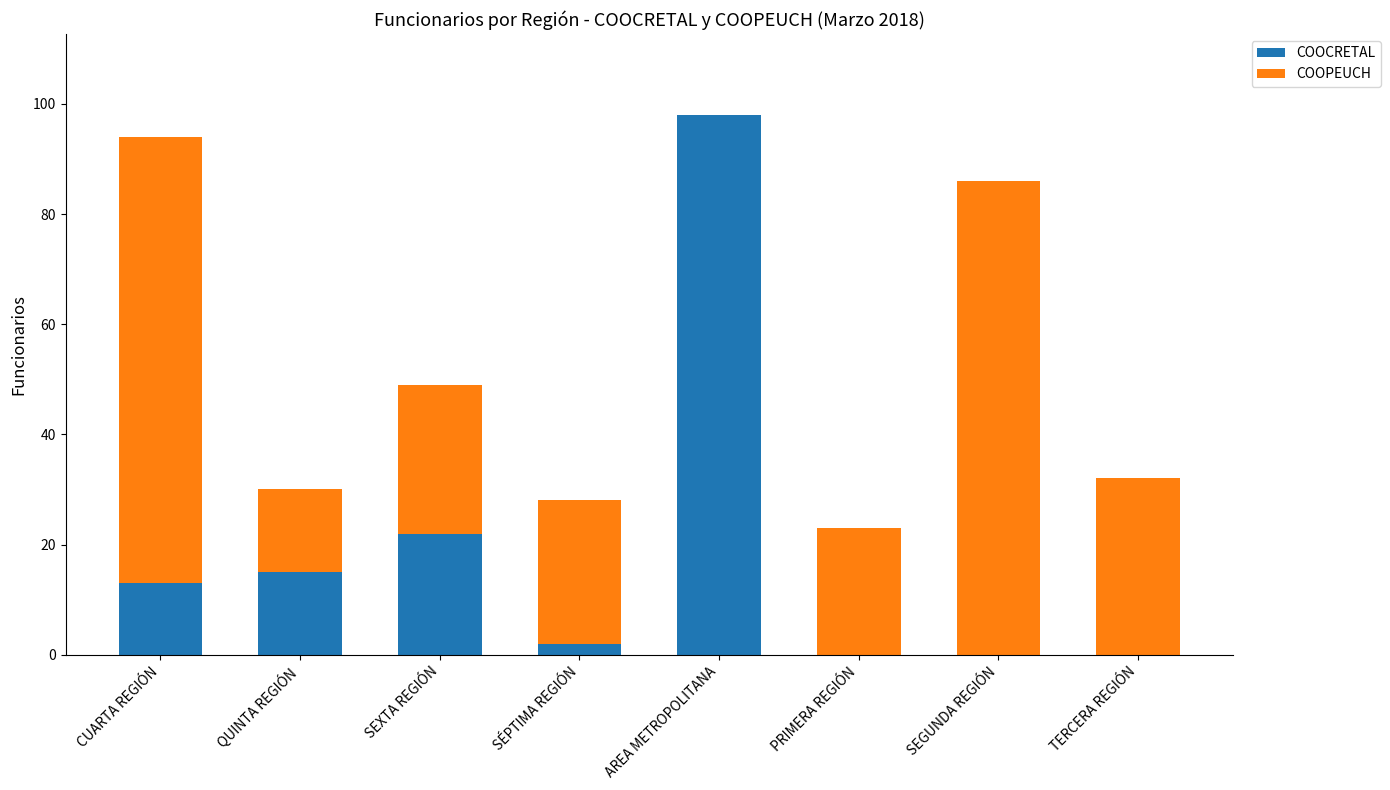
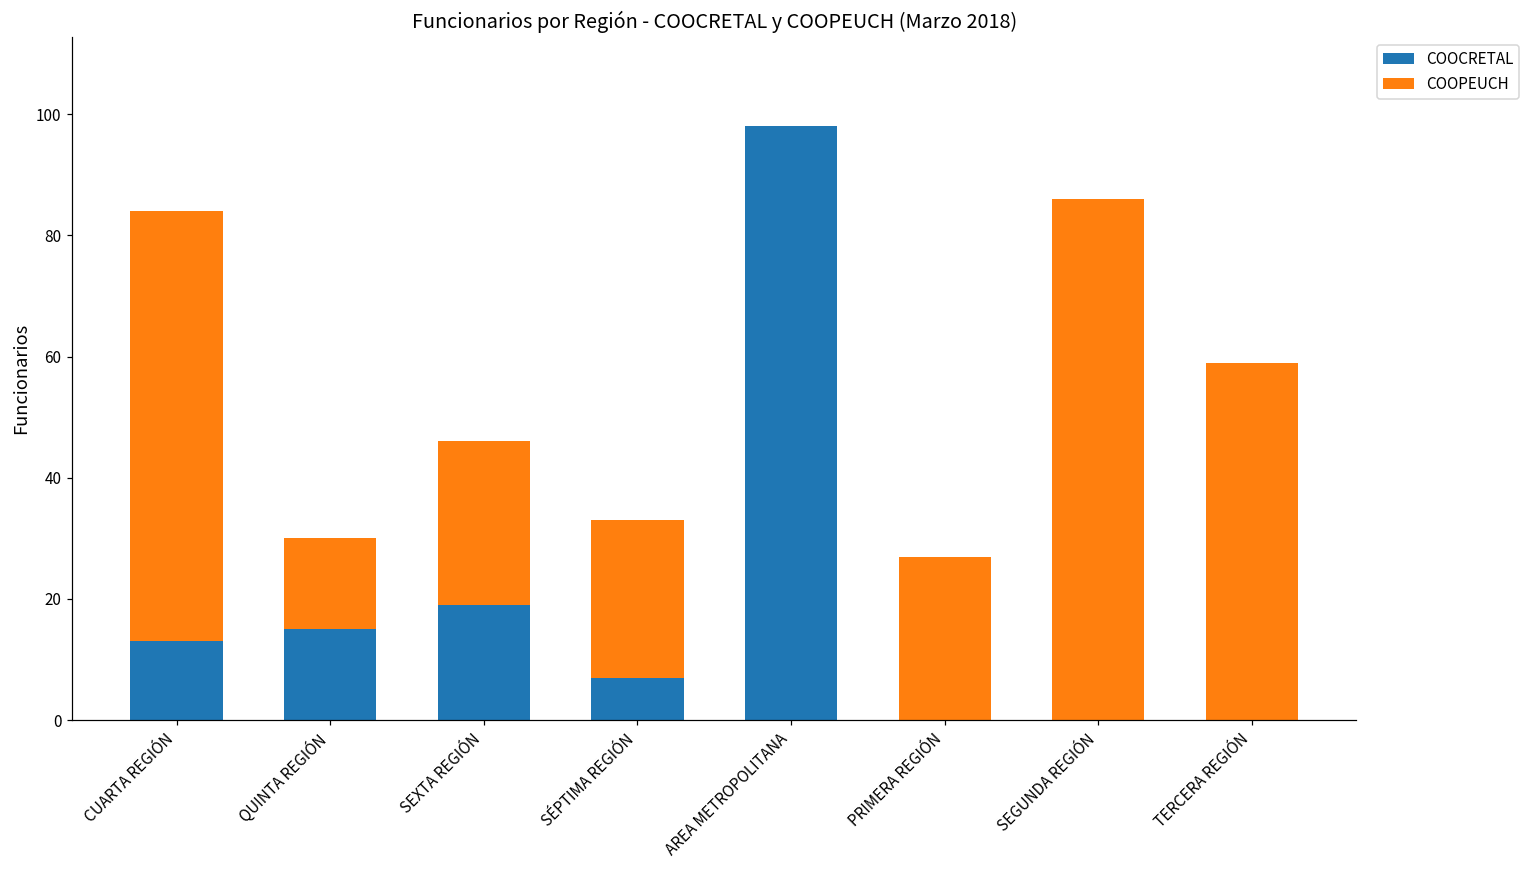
COOPEUCH, CUARTA REGIÓN: 81 -> 71
COOCRETAL, SEXTA REGIÓN: 22 -> 19
COOCRETAL, SÉPTIMA REGIÓN: 2 -> 7
COOPEUCH, PRIMERA REGIÓN: 23 -> 27
COOPEUCH, TERCERA REGIÓN: 32 -> 59
